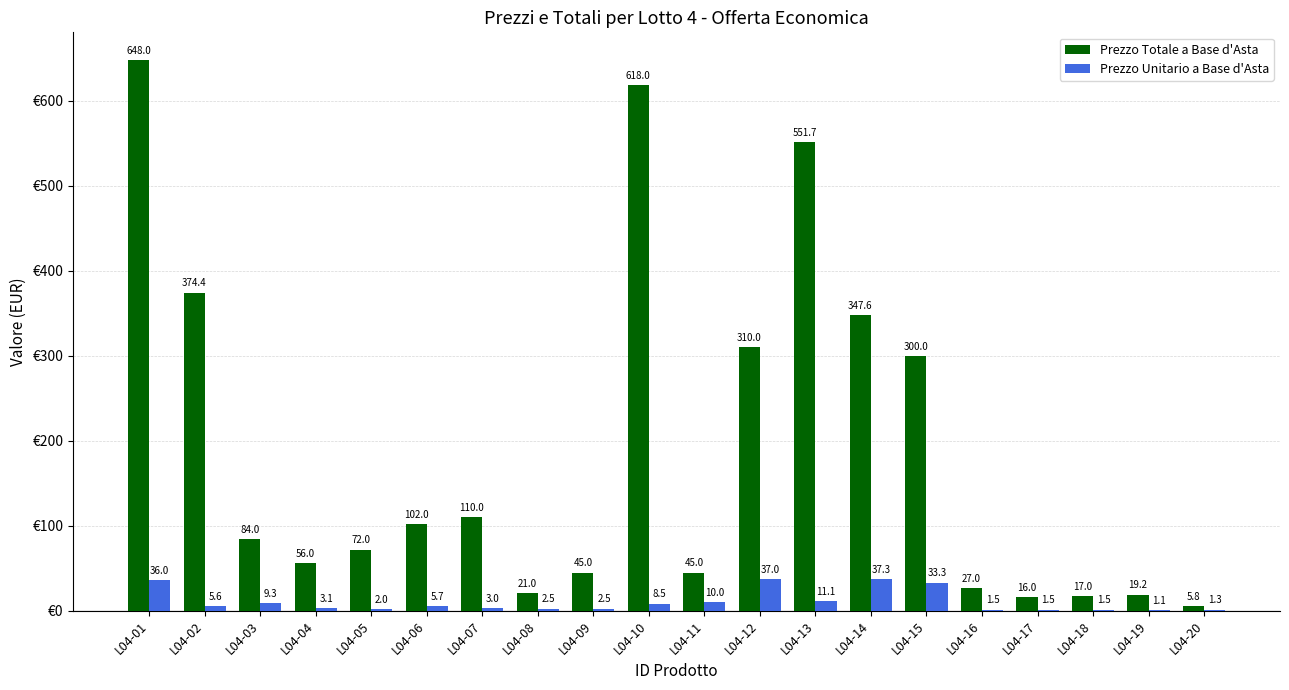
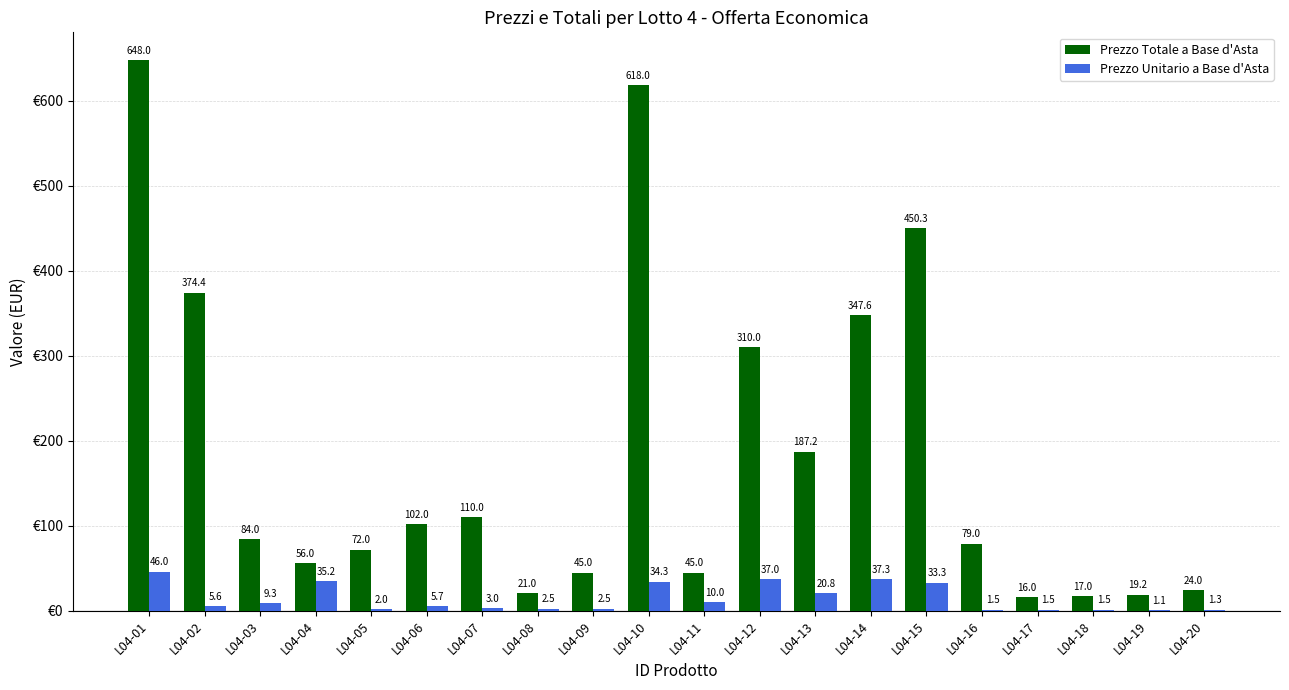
Prezzo Unitario a Base d'Asta, L04-01: 36.0 -> 46.0
Prezzo Unitario a Base d'Asta, L04-04: 3.1 -> 35.2
Prezzo Unitario a Base d'Asta, L04-10: 8.5 -> 34.3
Prezzo Totale a Base d'Asta, L04-13: 551.7 -> 187.2
Prezzo Unitario a Base d'Asta, L04-13: 11.1 -> 20.8
Prezzo Totale a Base d'Asta, L04-15: 300.0 -> 450.3
Prezzo Totale a Base d'Asta, L04-16: 27.0 -> 79.0
Prezzo Totale a Base d'Asta, L04-20: 5.8 -> 24.0
